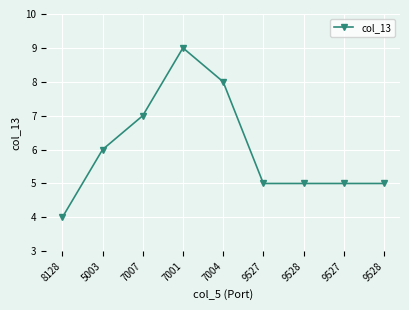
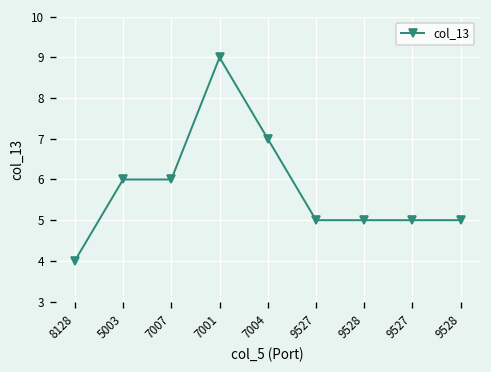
7007: 7 -> 6
7004: 8 -> 7
